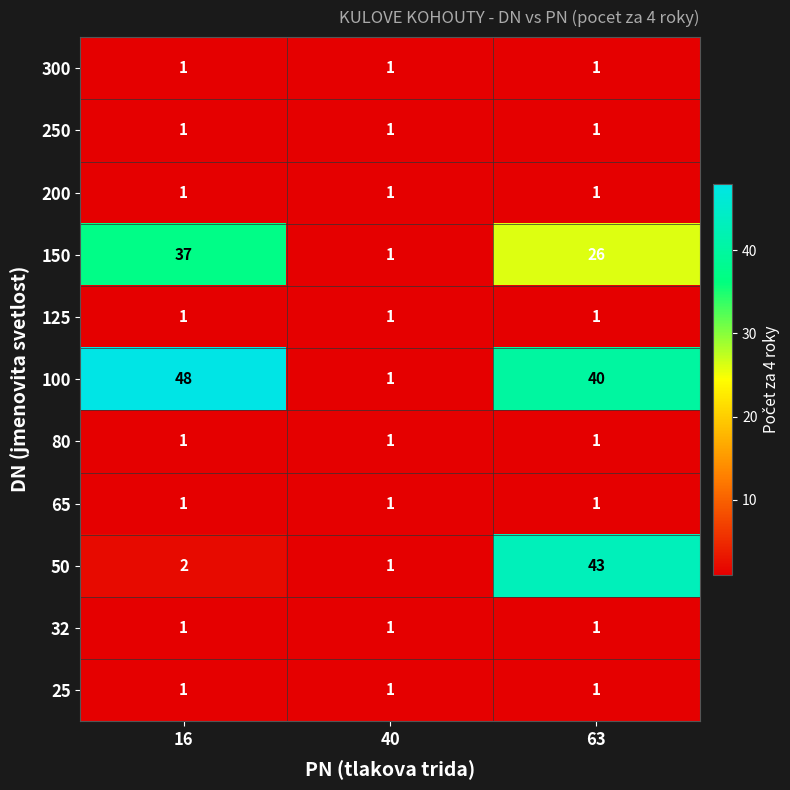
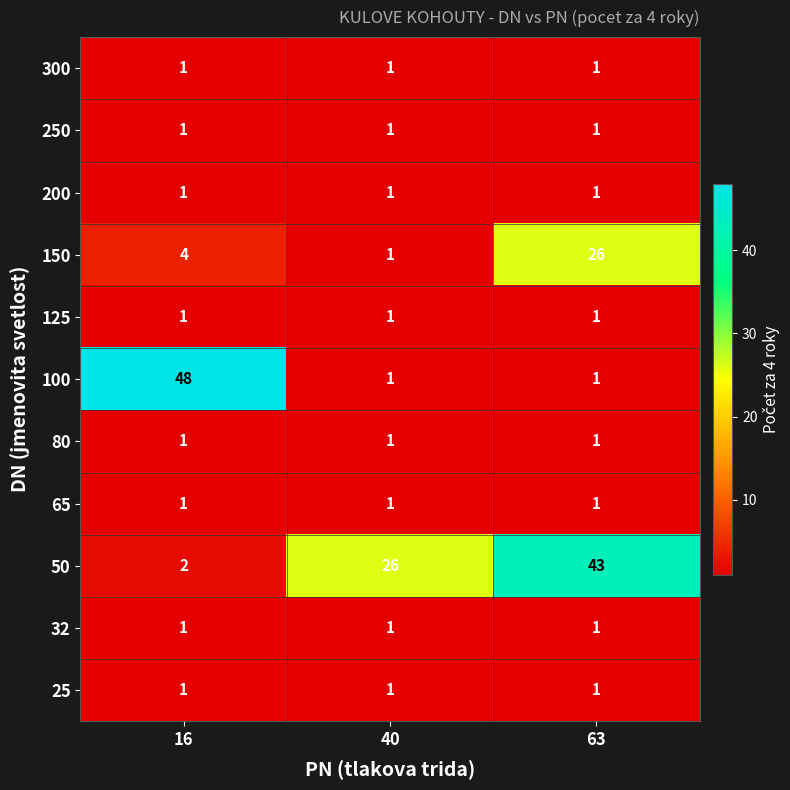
150, 16: 37 -> 4
100, 63: 40 -> 1
50, 40: 1 -> 26
